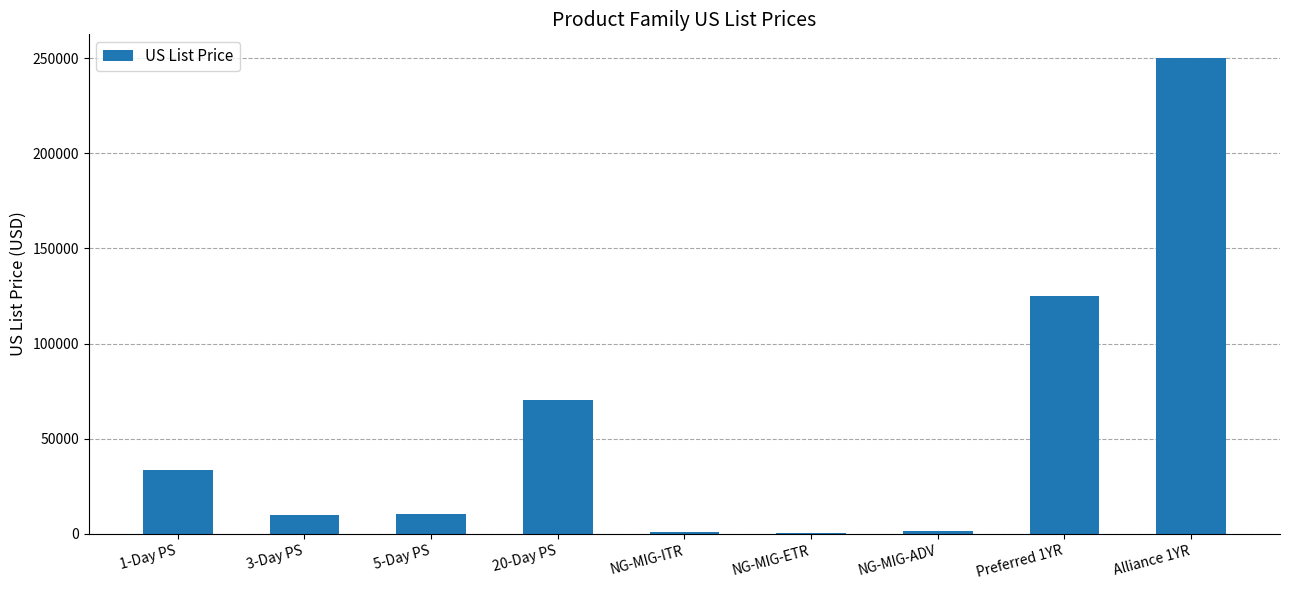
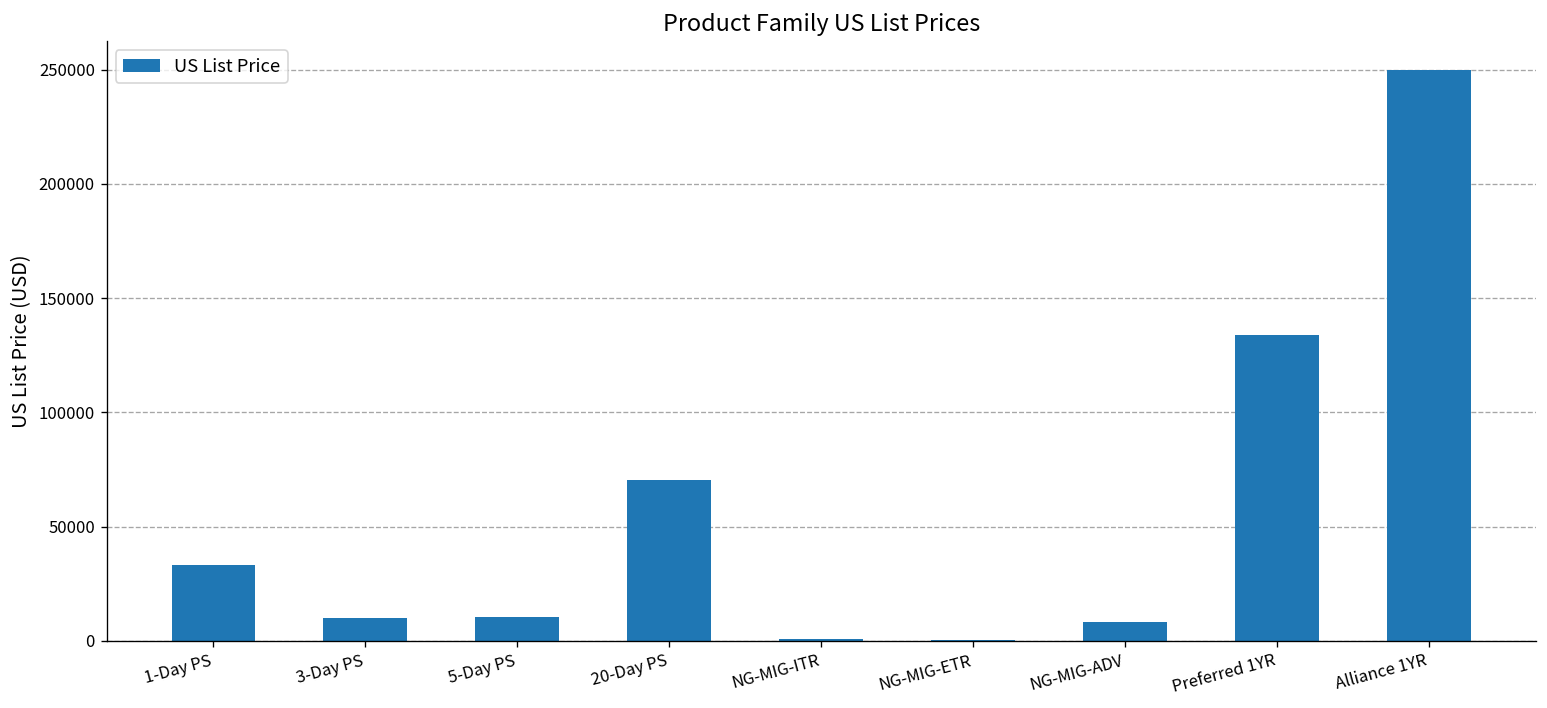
NG-MIG-ADV: 2000 -> 8000
Preferred 1YR: 125000 -> 134000
